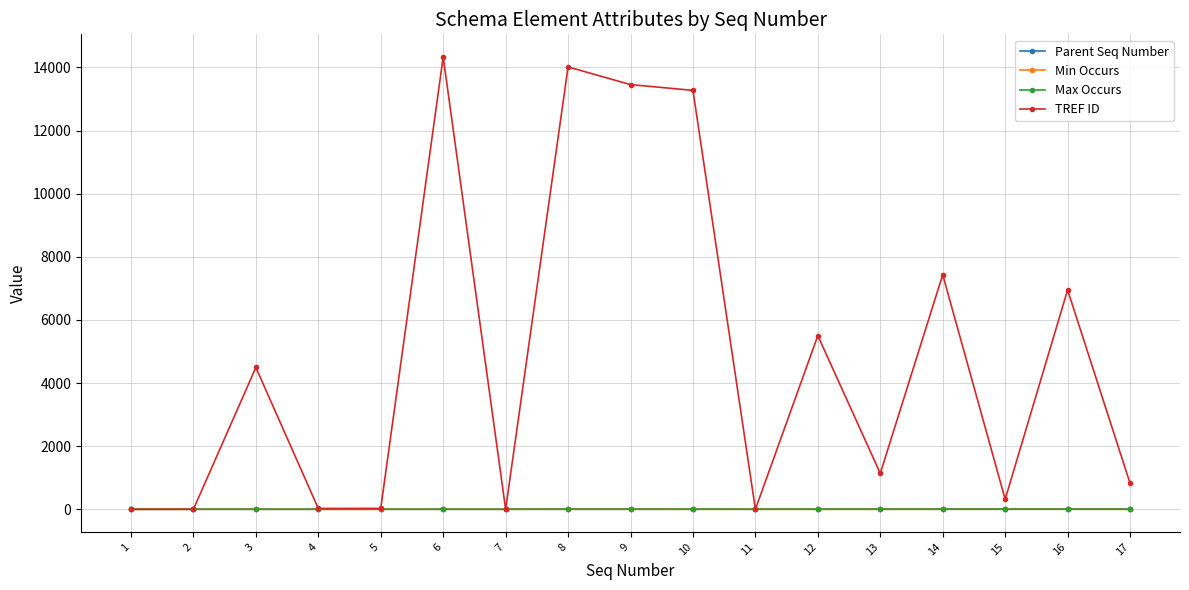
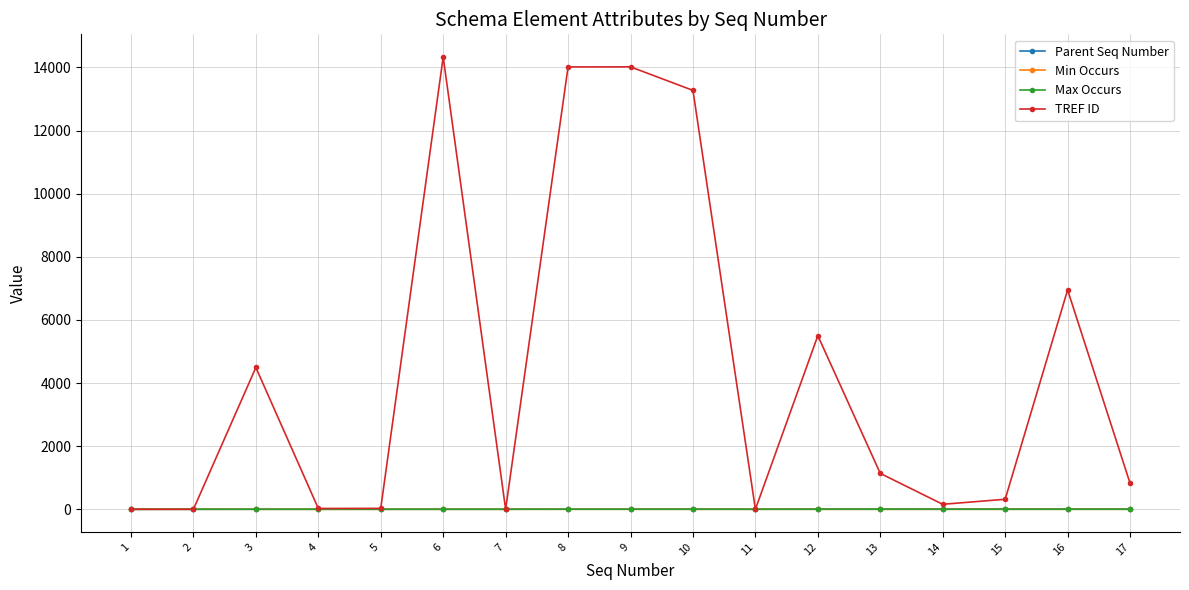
TREF ID, 9: 13500 -> 14000
TREF ID, 14: 7400 -> 200
